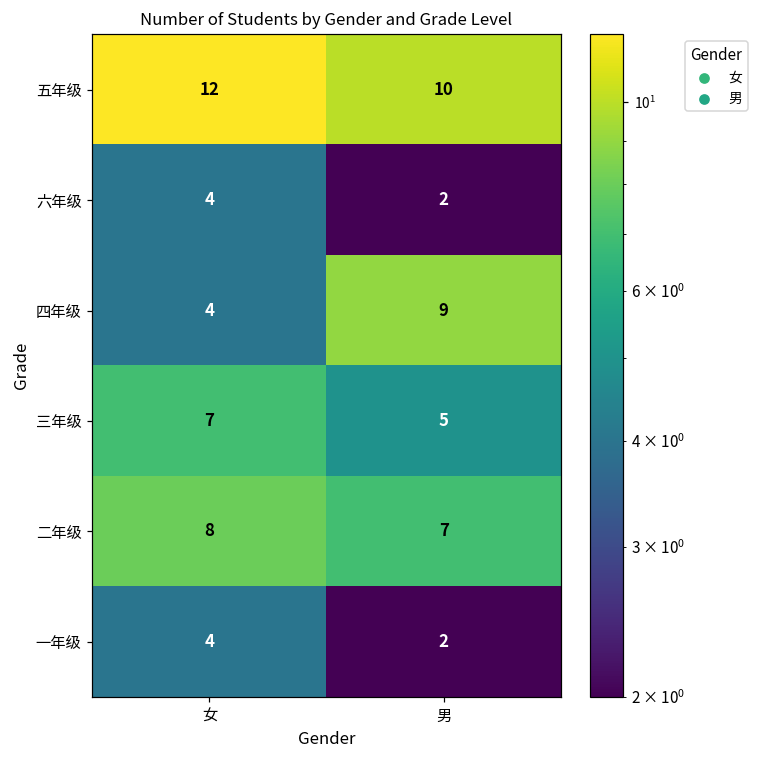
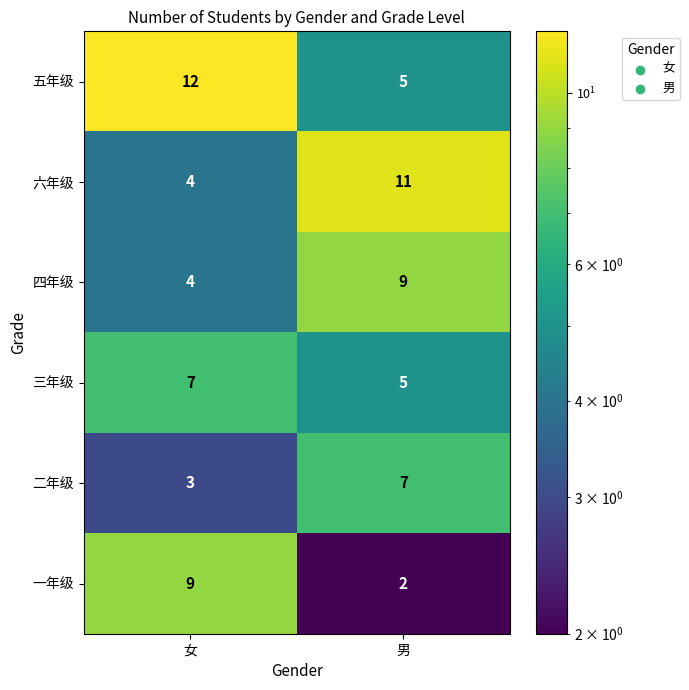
五年级, 男: 10 -> 5
六年级, 男: 2 -> 11
二年级, 女: 8 -> 3
一年级, 女: 4 -> 9
